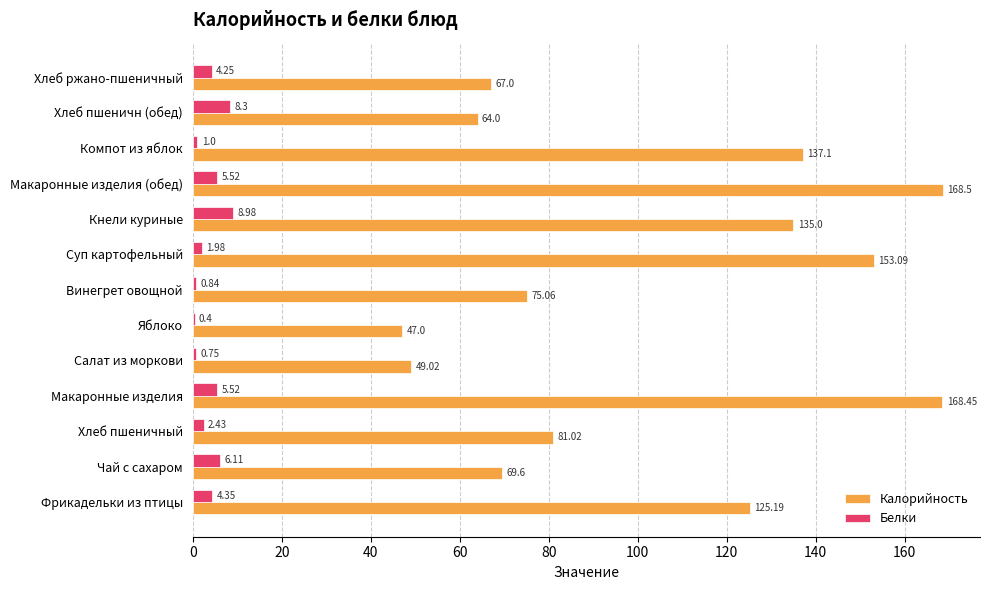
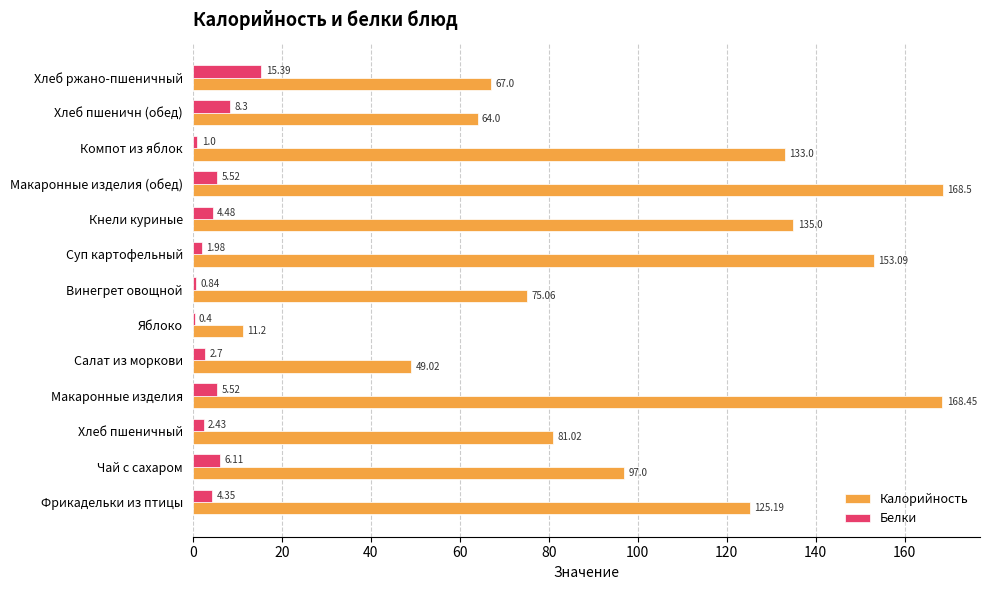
Белки, Хлеб ржано-пшеничный: 4.25 -> 15.39
Калорийность, Компот из яблок: 137.1 -> 133.0
Белки, Кнели куриные: 8.98 -> 4.48
Калорийность, Яблоко: 47.0 -> 11.2
Белки, Салат из моркови: 0.75 -> 2.7
Калорийность, Чай с сахаром: 69.6 -> 97.0
